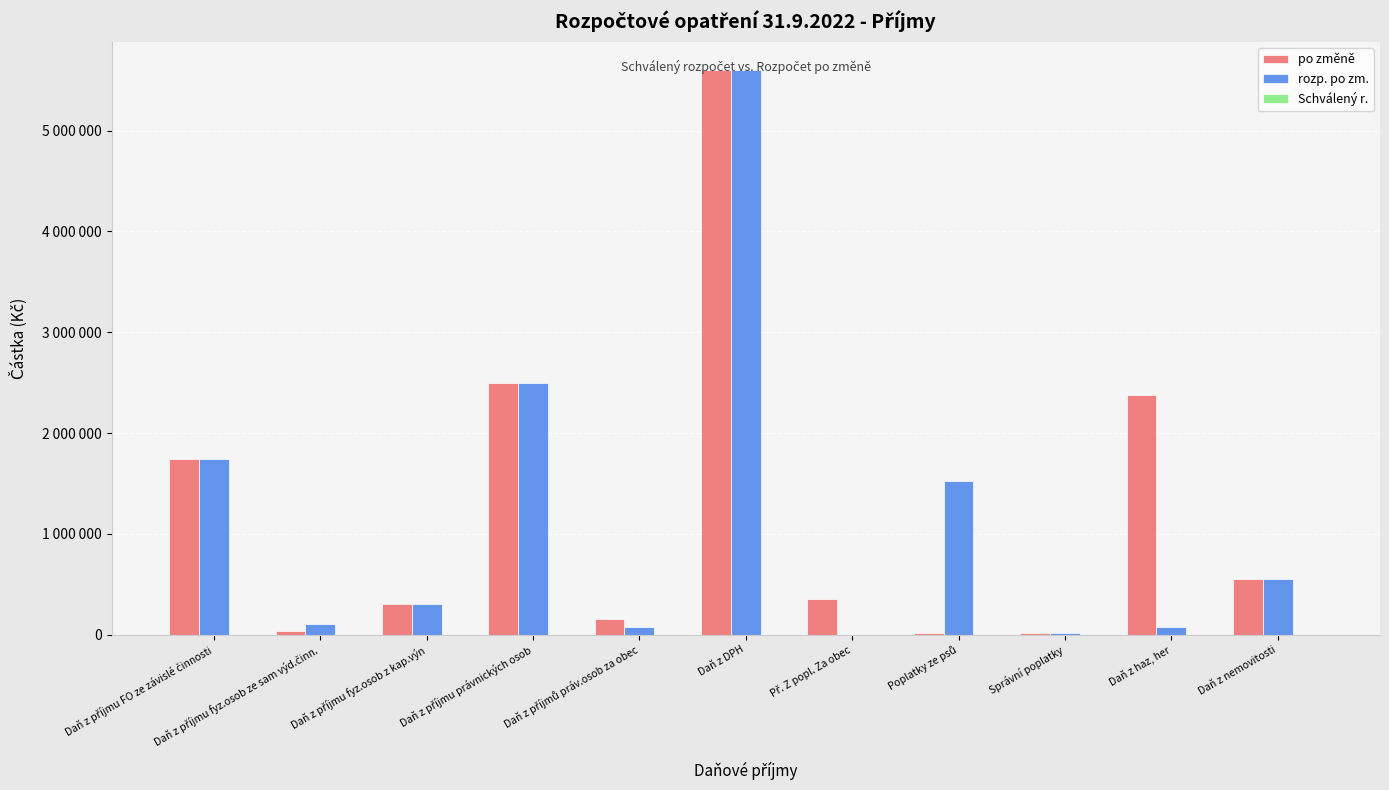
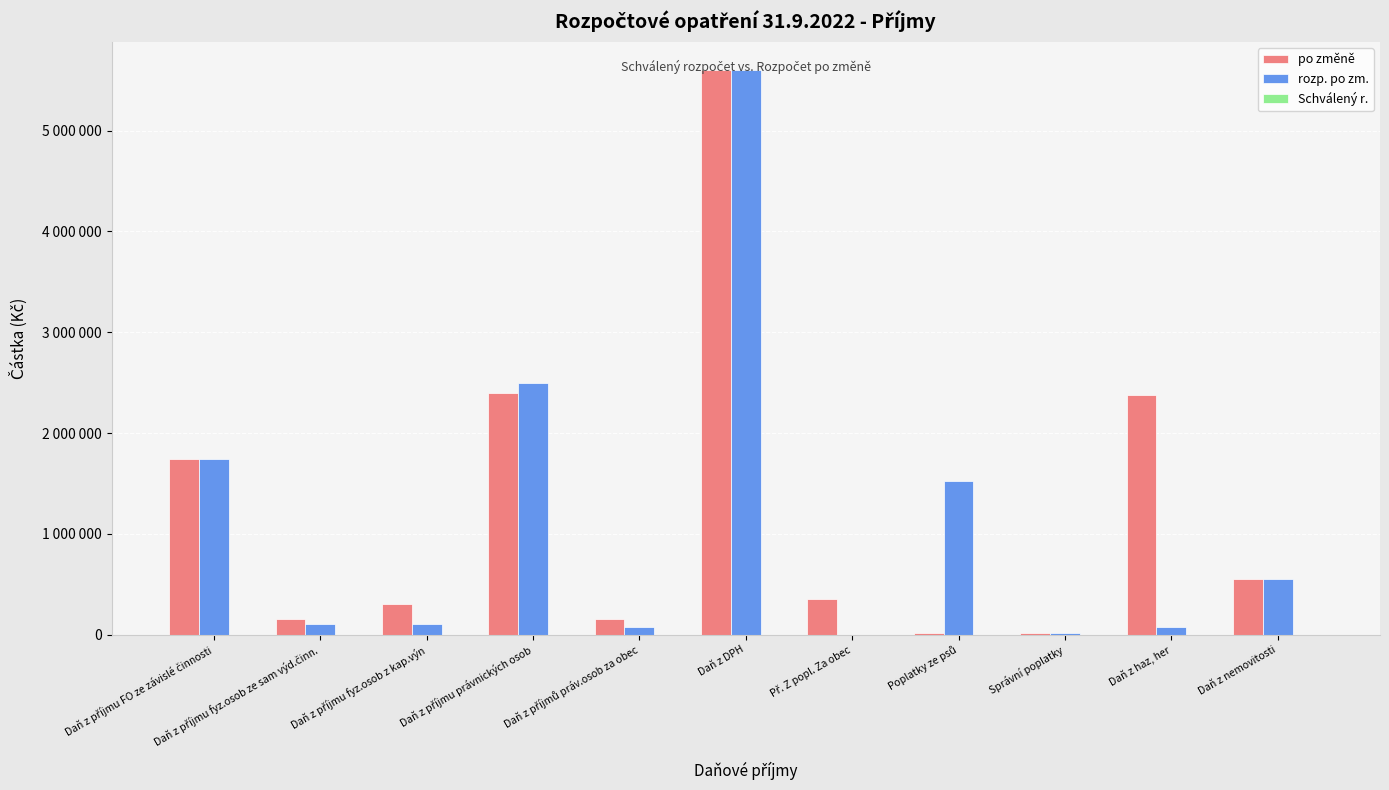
po změně, Daň z příjmu fyz.osob ze sam výd.činn.: 40000 -> 160000
rozp. po zm., Daň z příjmu fyz.osob z kap.výn: 300000 -> 110000
po změně, Daň z příjmu právnických osob: 2500000 -> 2400000
